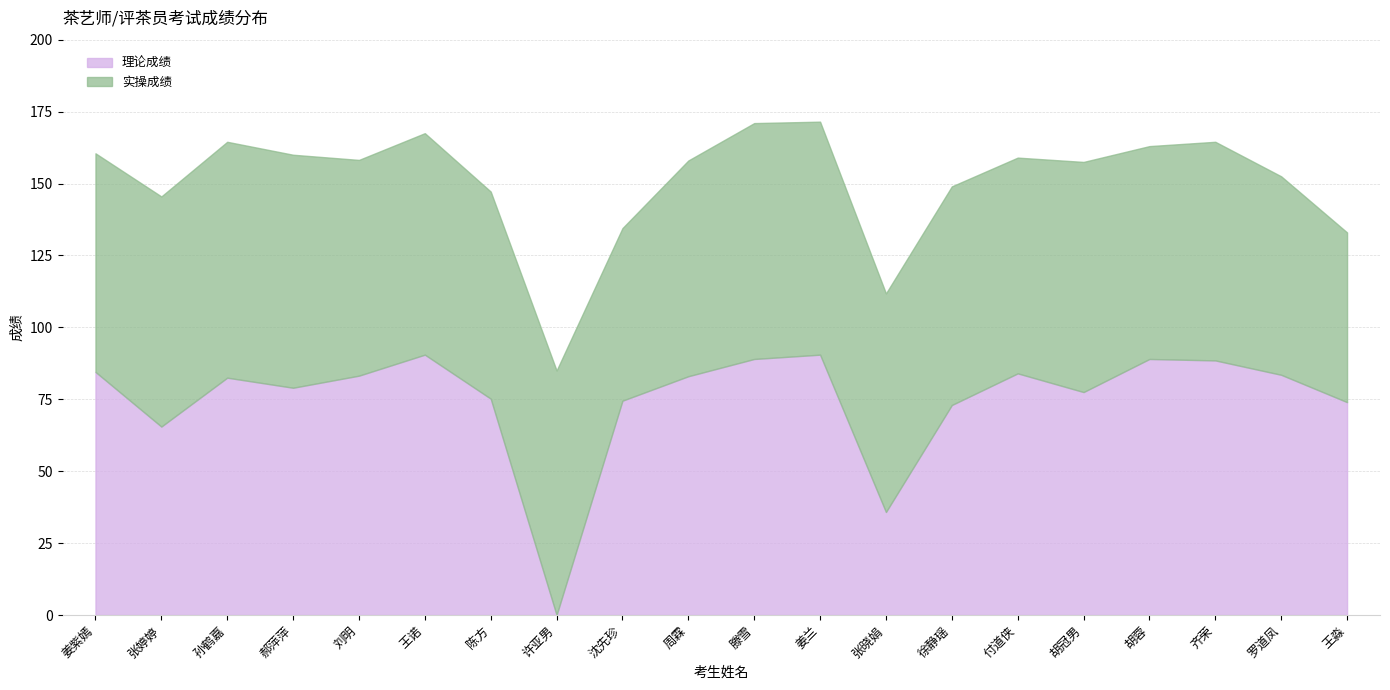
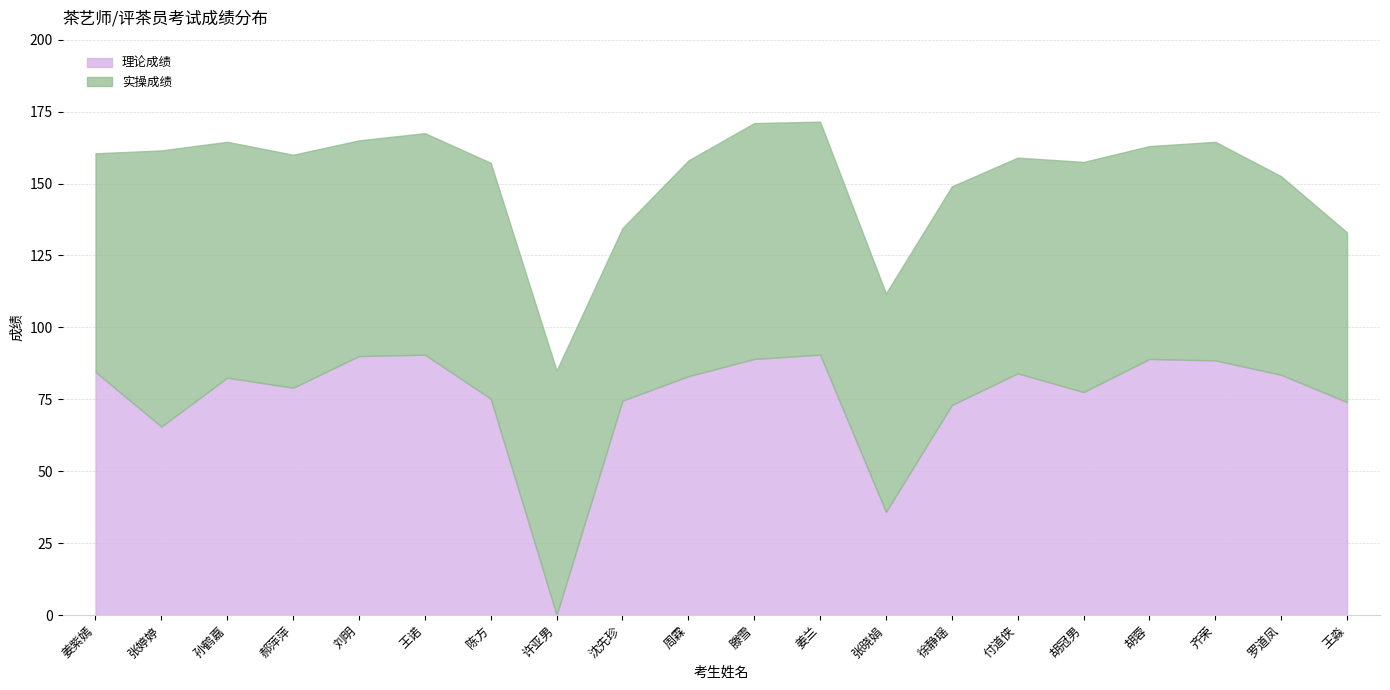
实操成绩, 张婷婷: 80 -> 96
理论成绩, 刘明: 83 -> 90
实操成绩, 陈方: 72 -> 82
